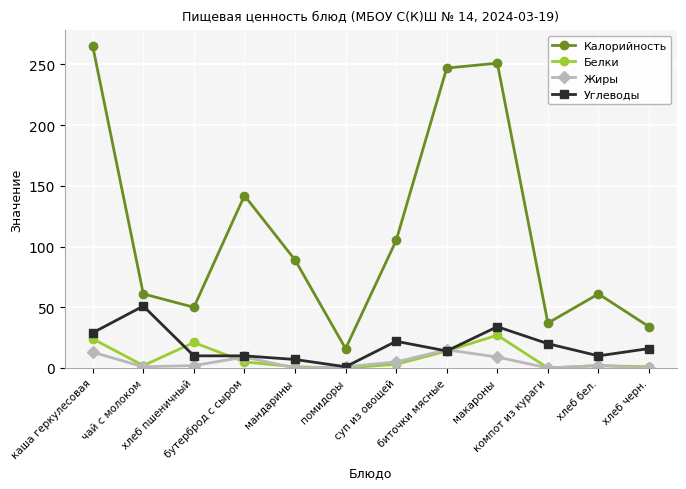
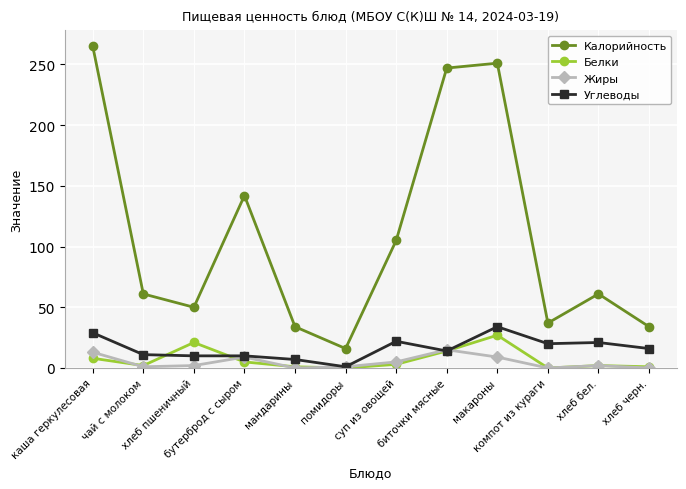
Белки, каша геркулесовая: 24 -> 8
Углеводы, чай с молоком: 51 -> 11
Калорийность, мандарины: 89 -> 34
Углеводы, хлеб бел.: 10 -> 21
